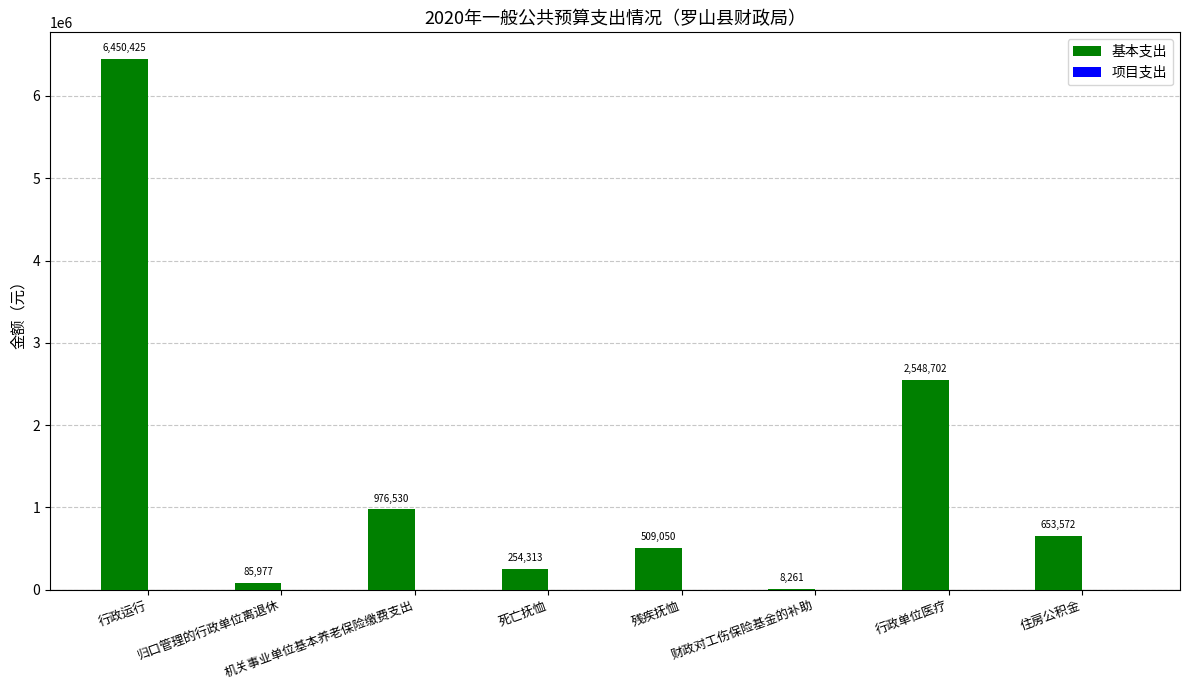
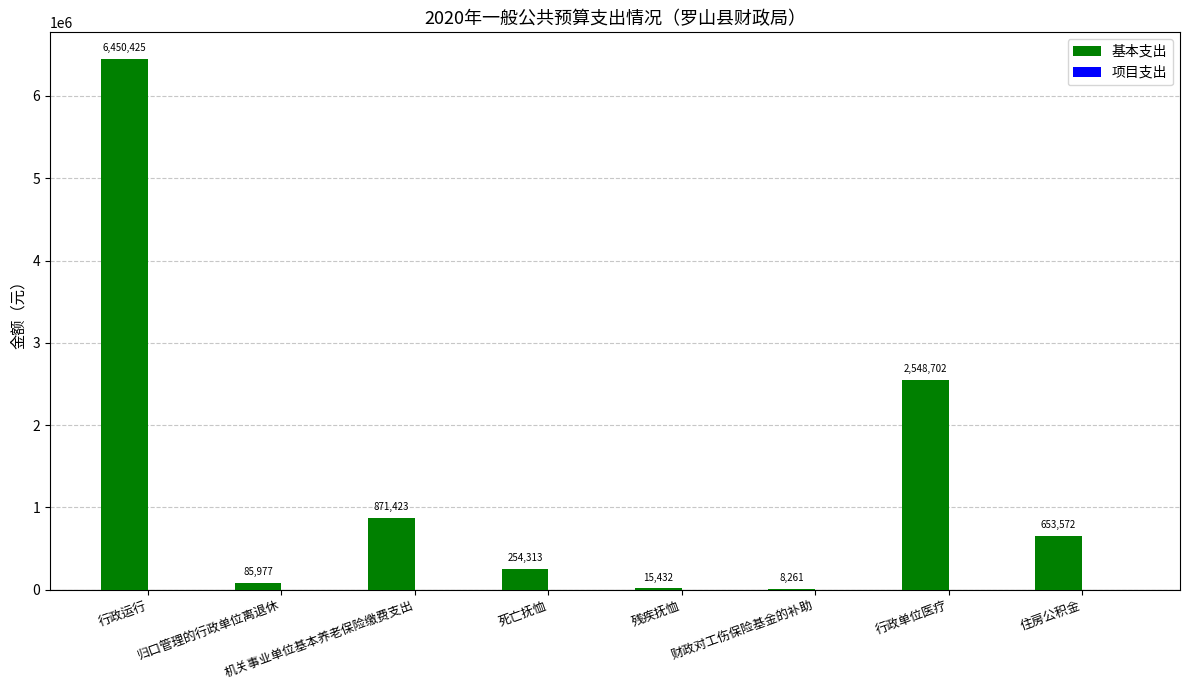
基本支出, 机关事业单位基本养老保险缴费支出: 976,530 -> 871,423
基本支出, 残疾抚恤: 509,050 -> 15,432
